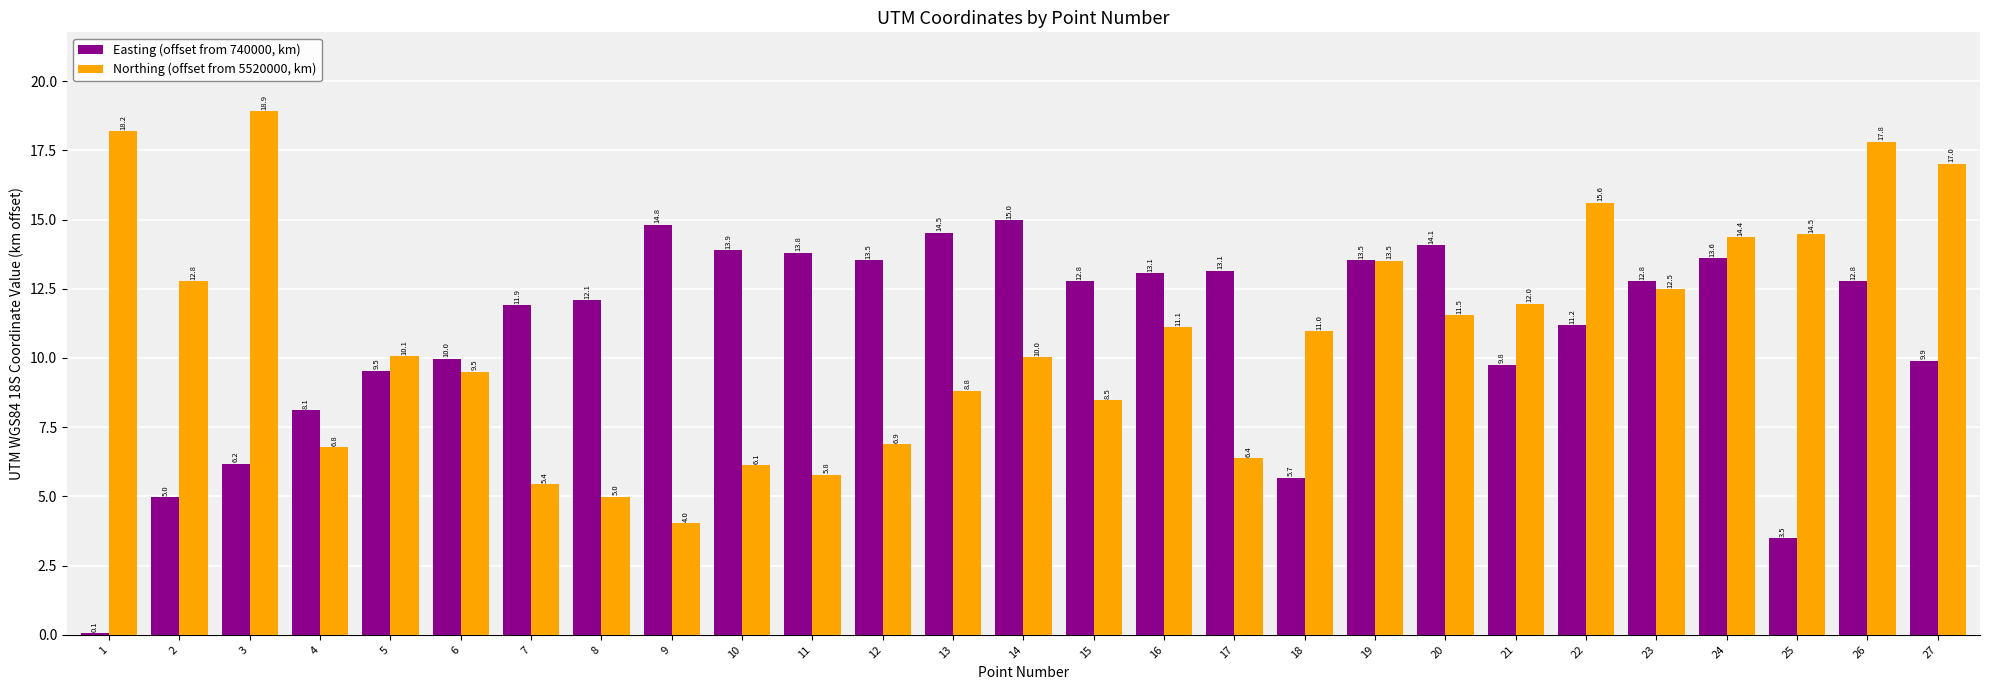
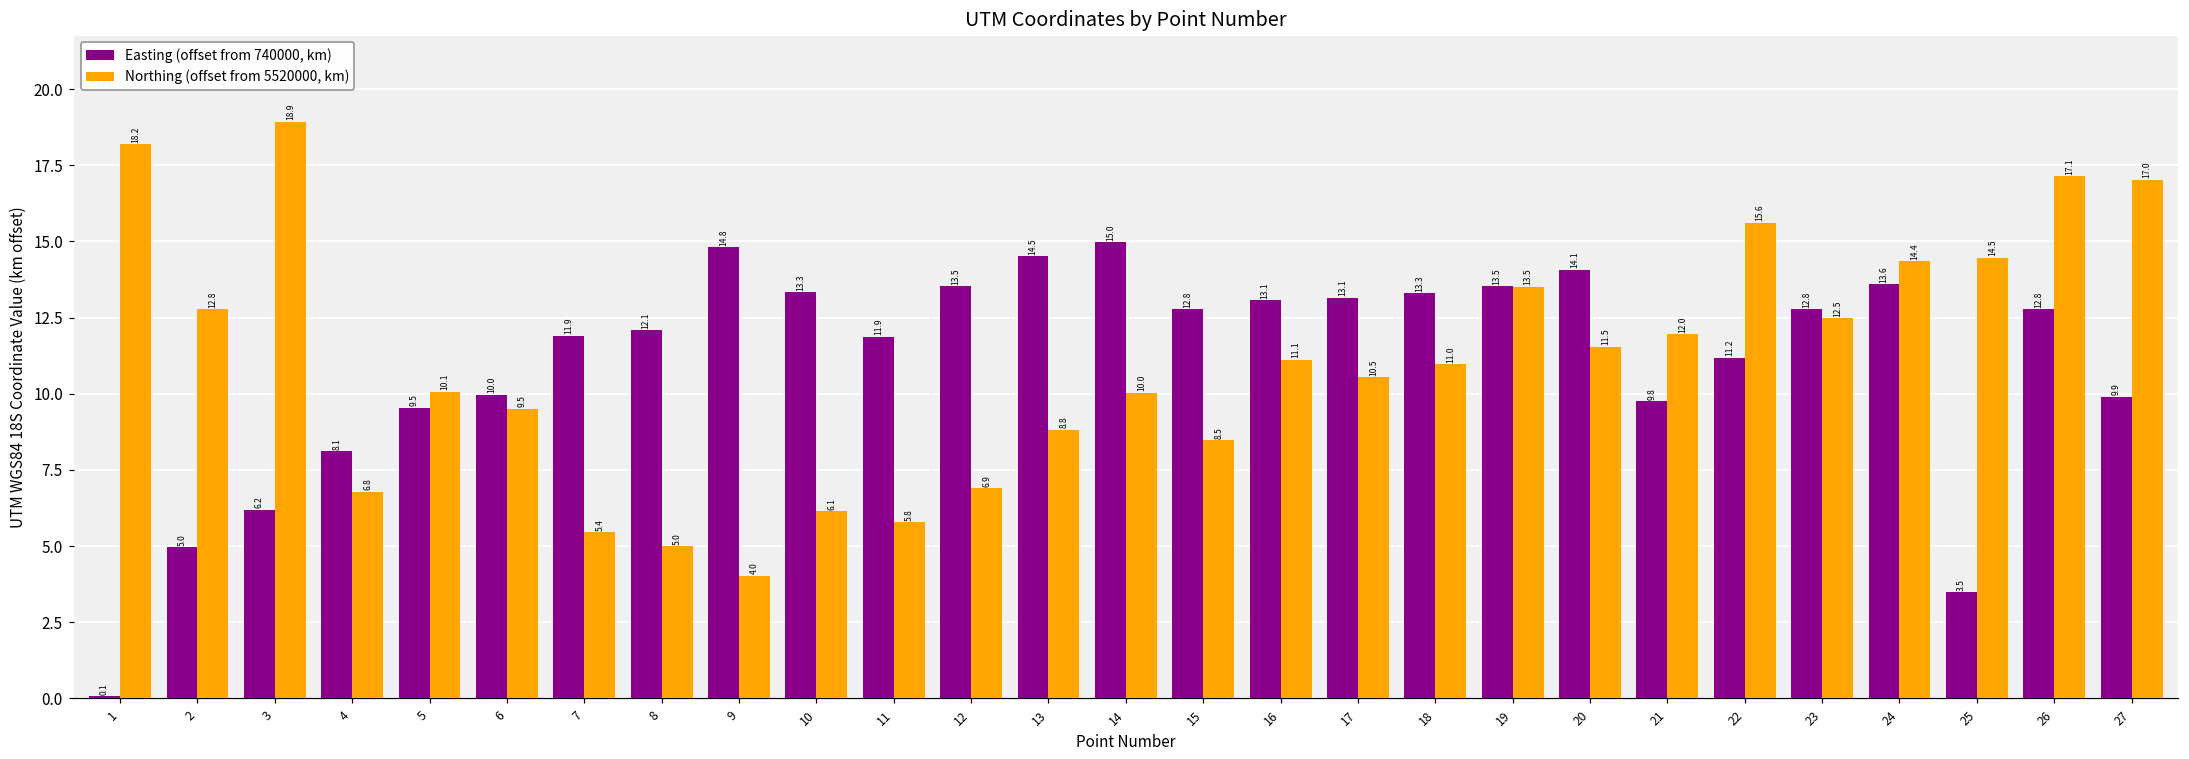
Easting (offset from 740000, km), 10: 13.9 -> 13.3
Easting (offset from 740000, km), 11: 13.8 -> 11.9
Northing (offset from 5520000, km), 17: 6.4 -> 10.5
Easting (offset from 740000, km), 18: 5.7 -> 13.3
Northing (offset from 5520000, km), 26: 17.8 -> 17.1
